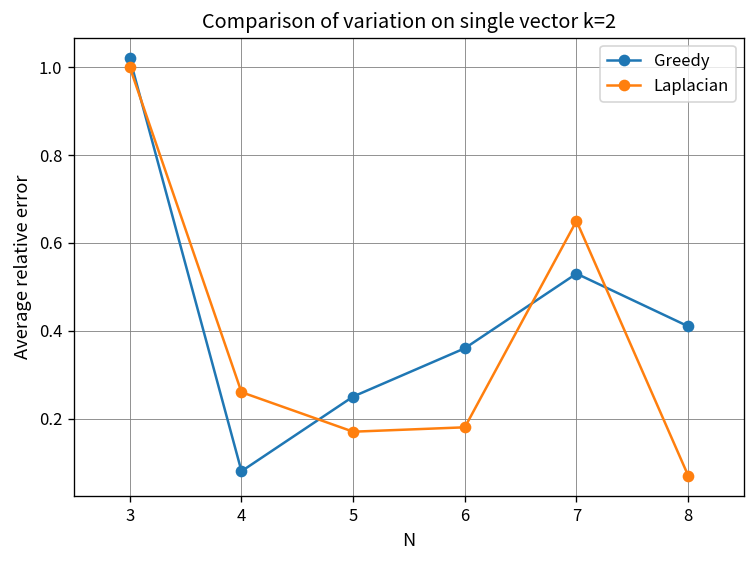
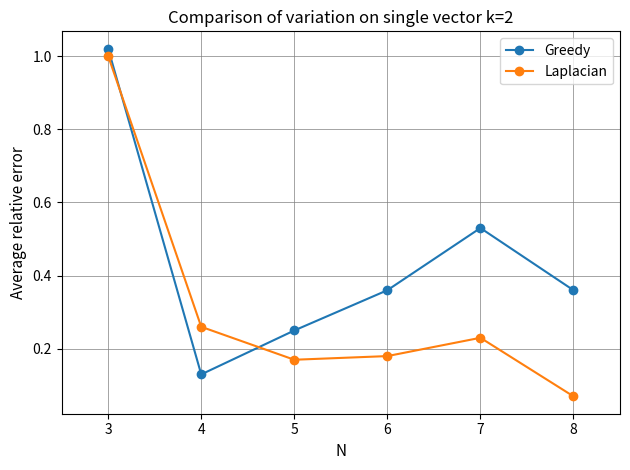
Greedy, 4: 0.08 -> 0.13
Laplacian, 7: 0.65 -> 0.23
Greedy, 8: 0.41 -> 0.36
